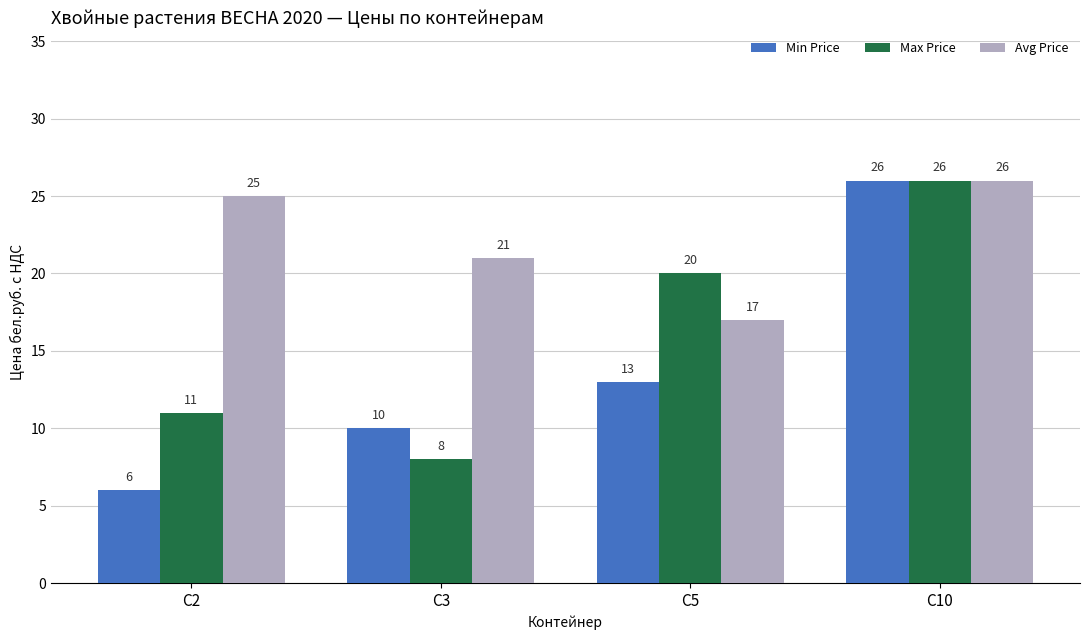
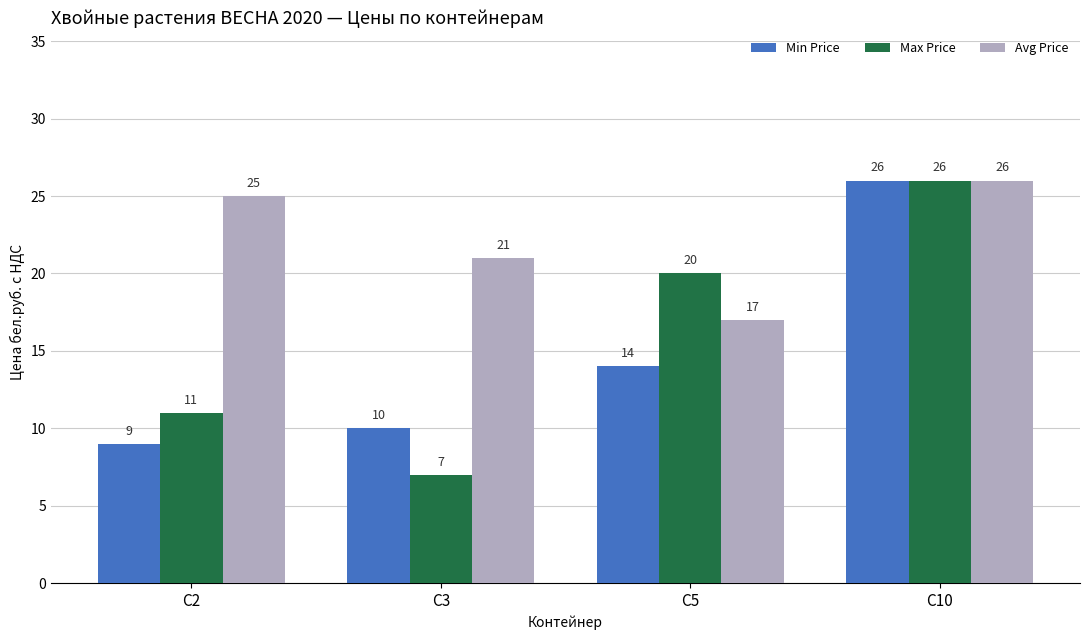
Min Price, C2: 6 -> 9
Max Price, C3: 8 -> 7
Min Price, C5: 13 -> 14
